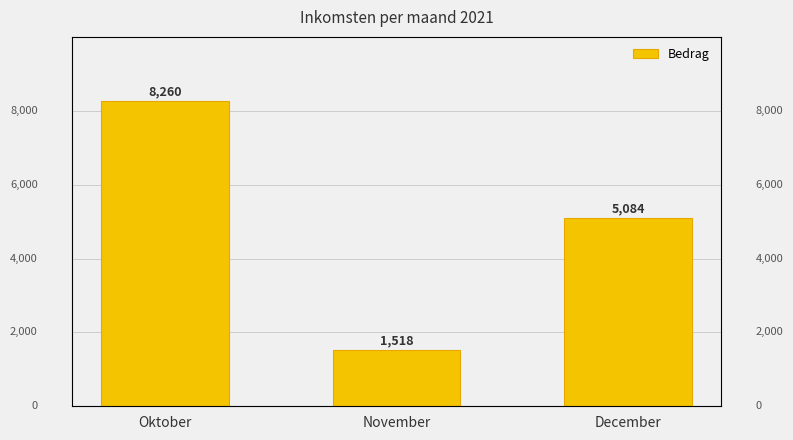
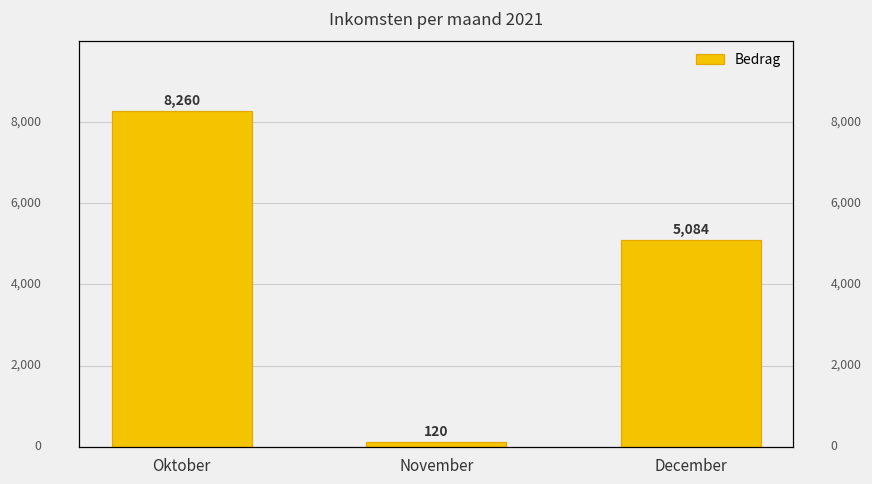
November: 1,518 -> 120
